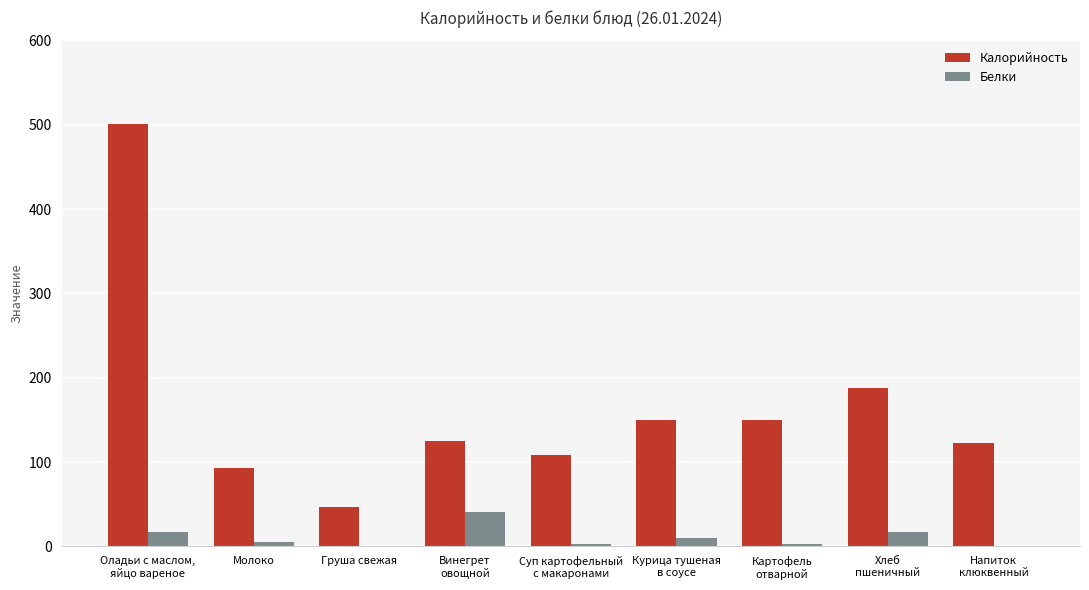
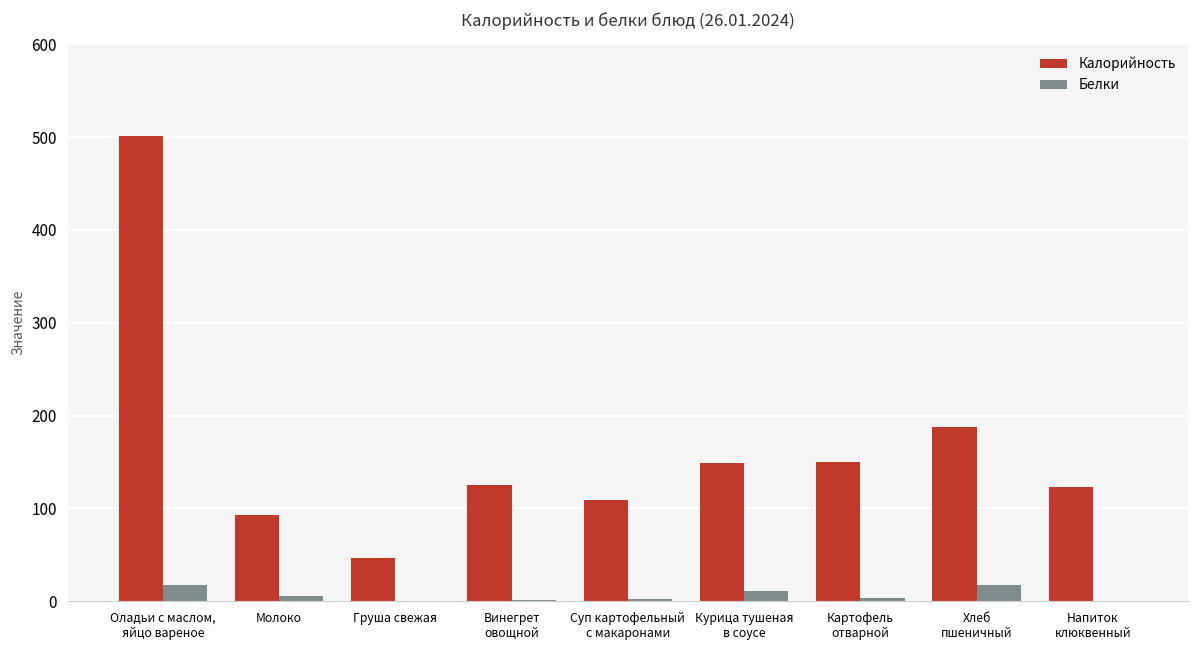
Белки, Винегрет овощной: 40 -> 0
